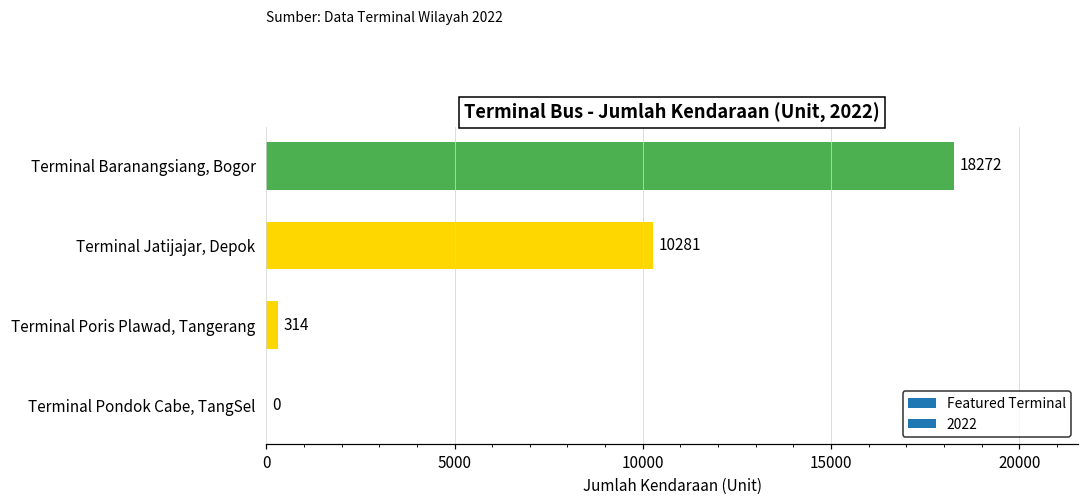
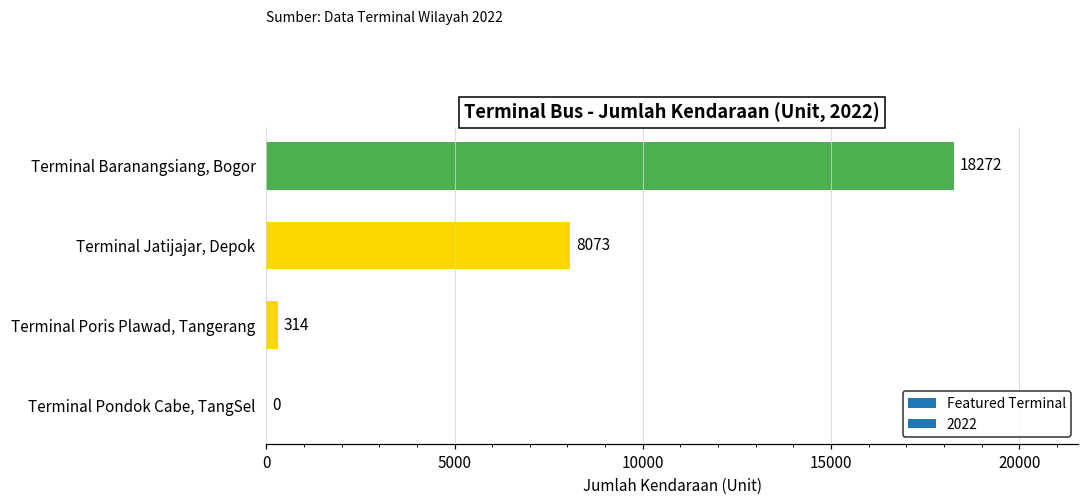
Terminal Jatijajar, Depok: 10281 -> 8073
